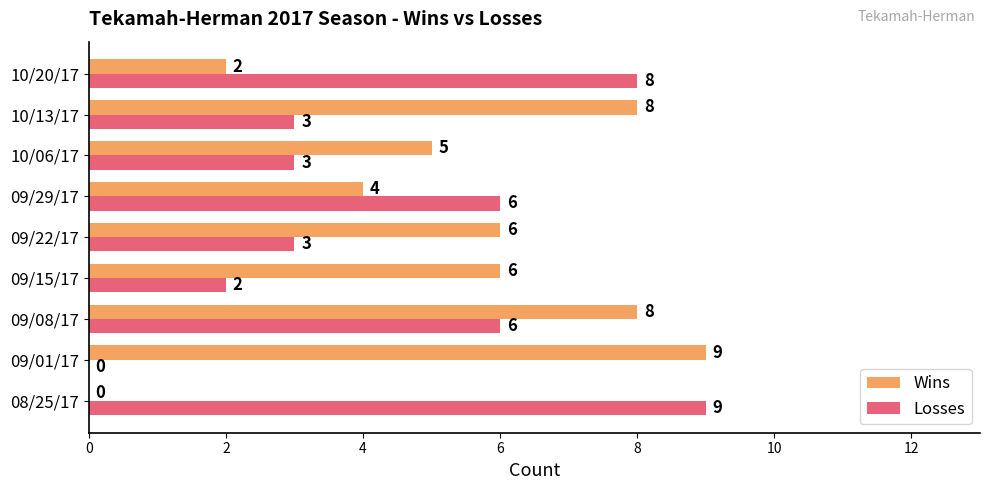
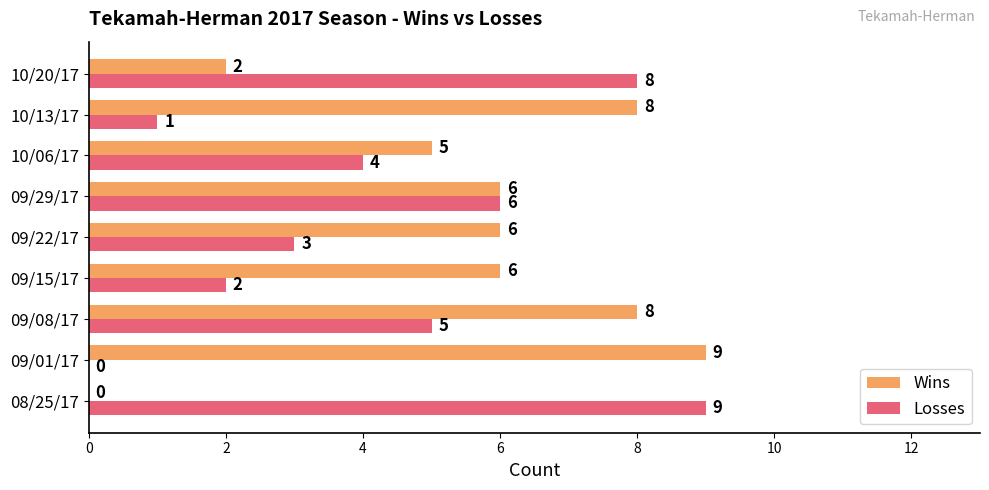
Losses, 10/13/17: 3 -> 1
Losses, 10/06/17: 3 -> 4
Wins, 09/29/17: 4 -> 6
Losses, 09/08/17: 6 -> 5
